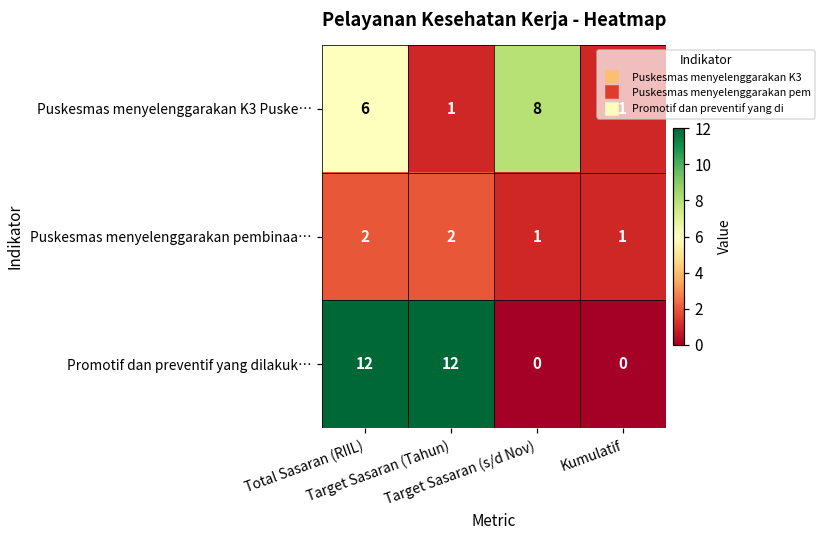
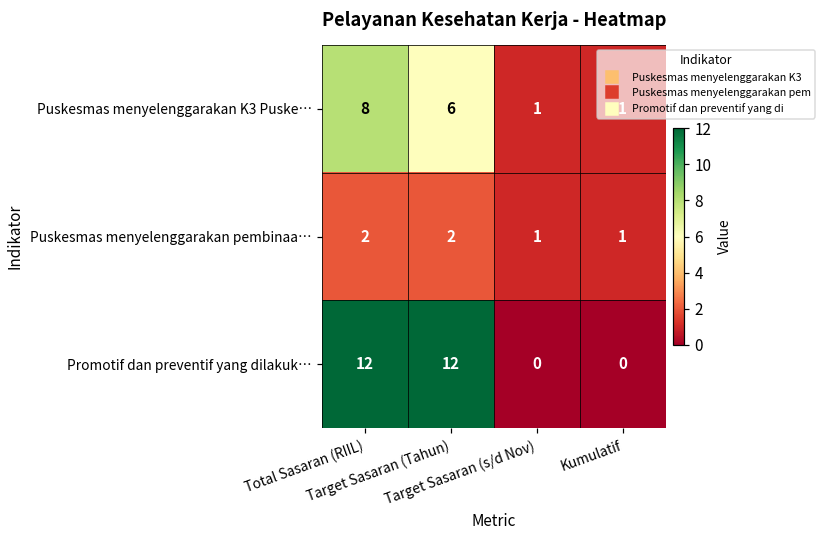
Puskesmas menyelenggarakan K3 Puske…, Total Sasaran (RIIL): 6 -> 8
Puskesmas menyelenggarakan K3 Puske…, Target Sasaran (Tahun): 1 -> 6
Puskesmas menyelenggarakan K3 Puske…, Target Sasaran (s/d Nov): 8 -> 1
